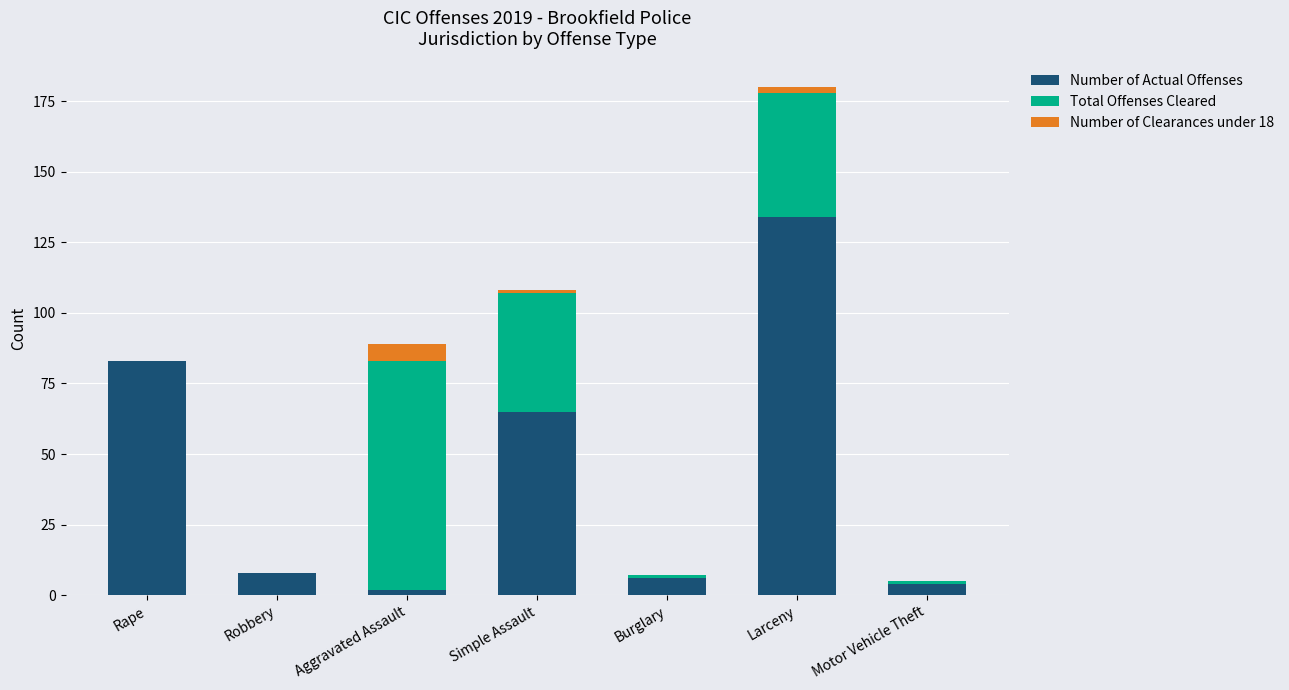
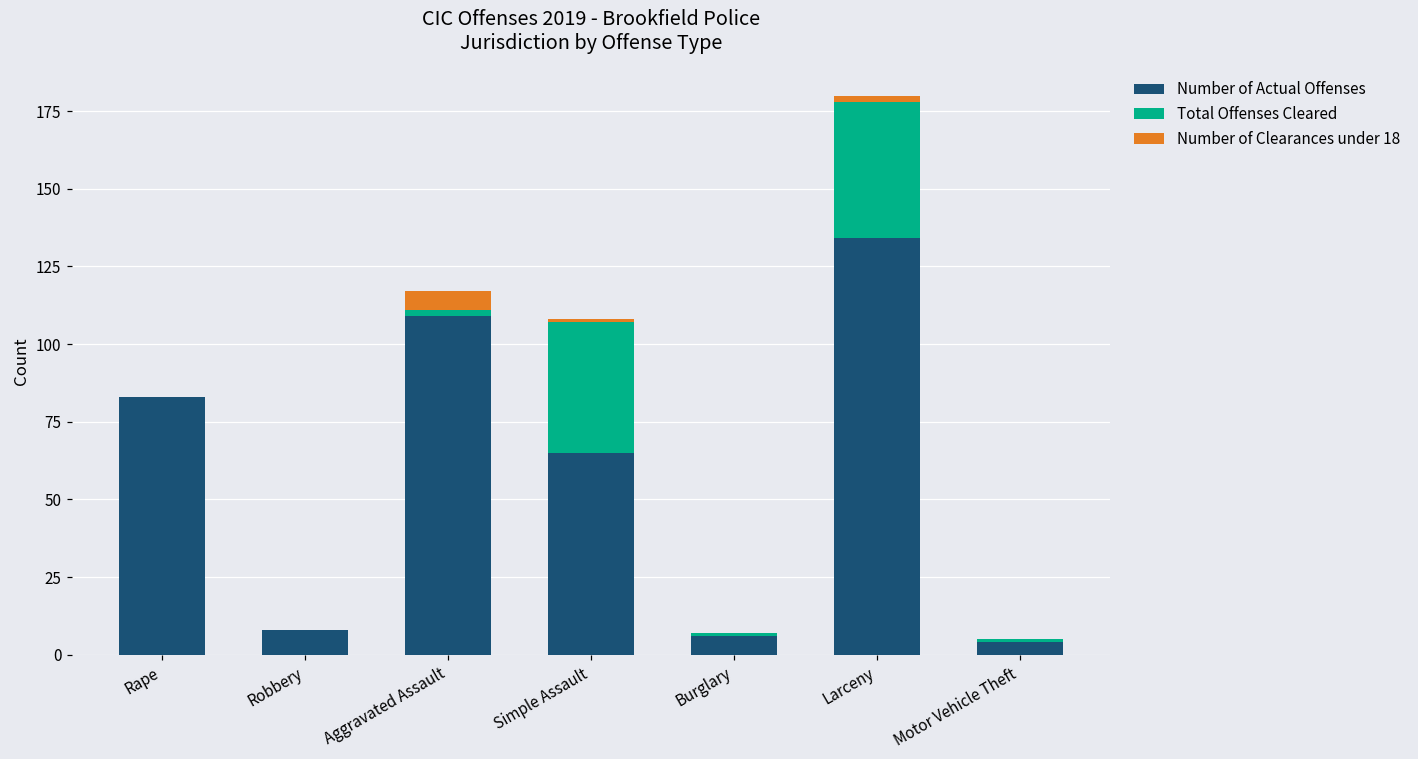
Number of Actual Offenses, Aggravated Assault: 2 -> 109
Total Offenses Cleared, Aggravated Assault: 81 -> 2
